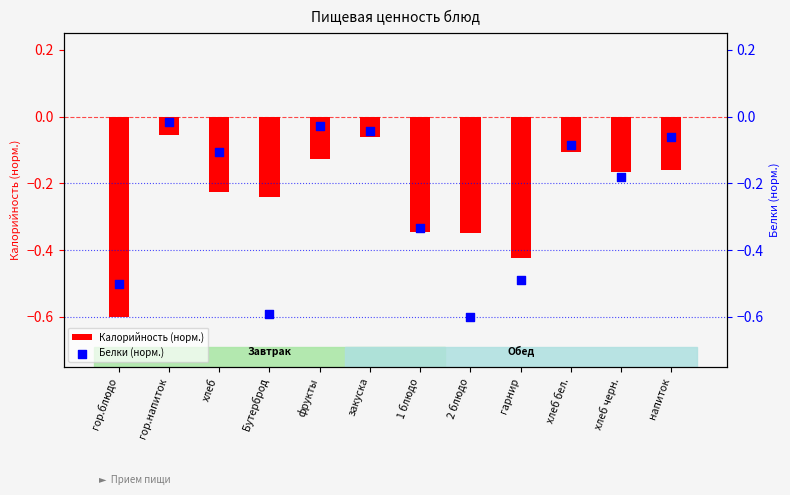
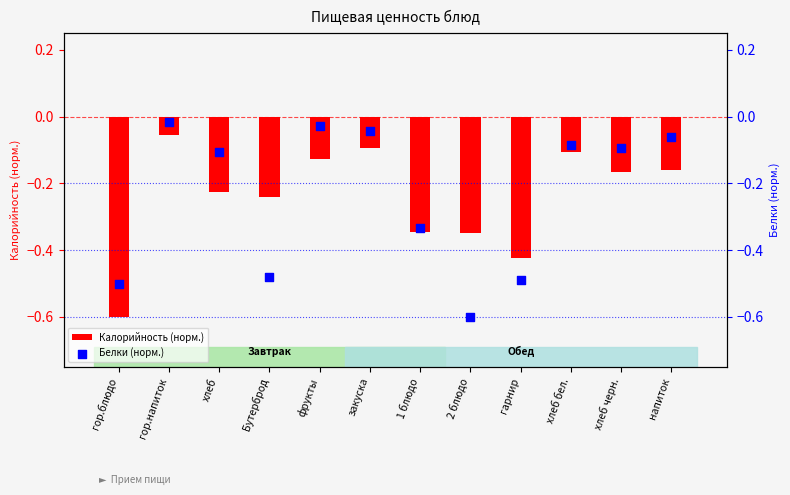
Калорийность (норм.), закуска: -0.06 -> -0.09
Белки (норм.), Бутерброд: -0.59 -> -0.48
Белки (норм.), хлеб черн.: -0.18 -> -0.09
